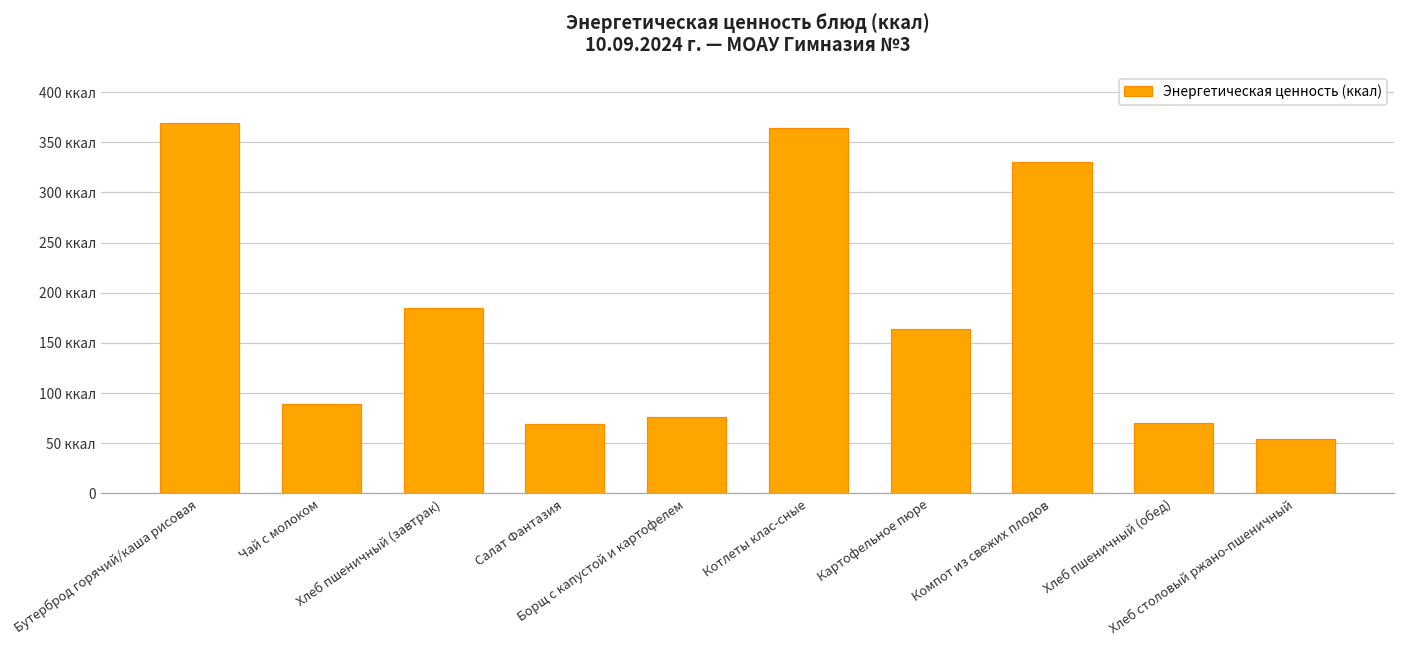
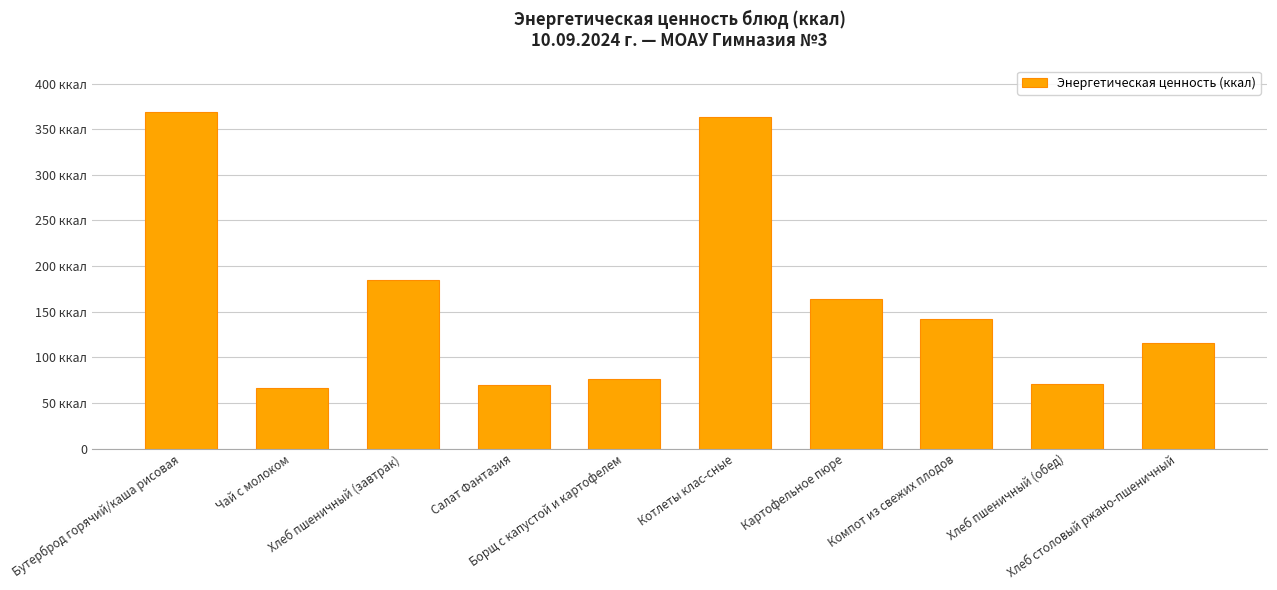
Чай с молоком: 90 ккал -> 70 ккал
Компот из свежих плодов: 330 ккал -> 140 ккал
Хлеб столовый ржано-пшеничный: 50 ккал -> 120 ккал
